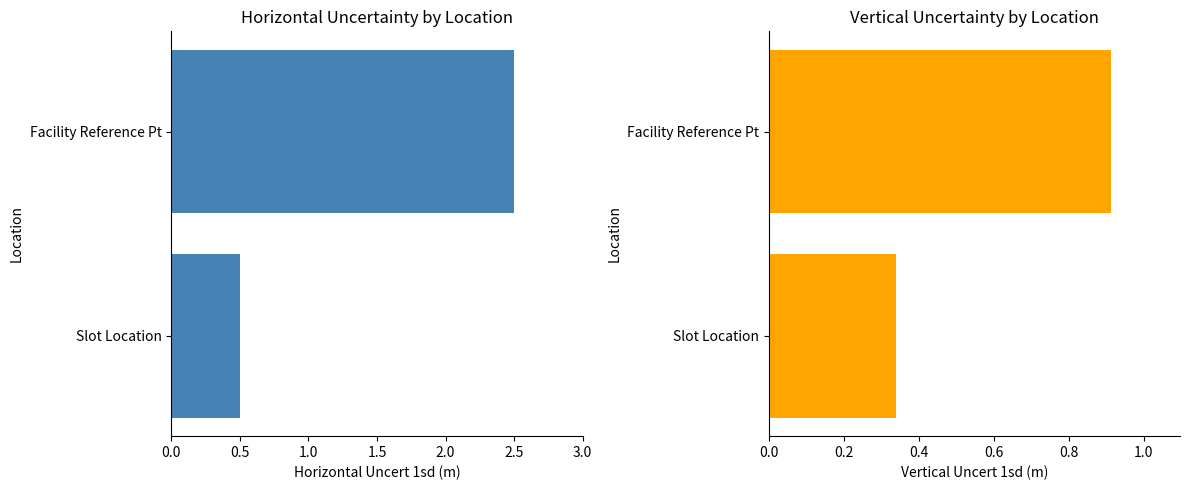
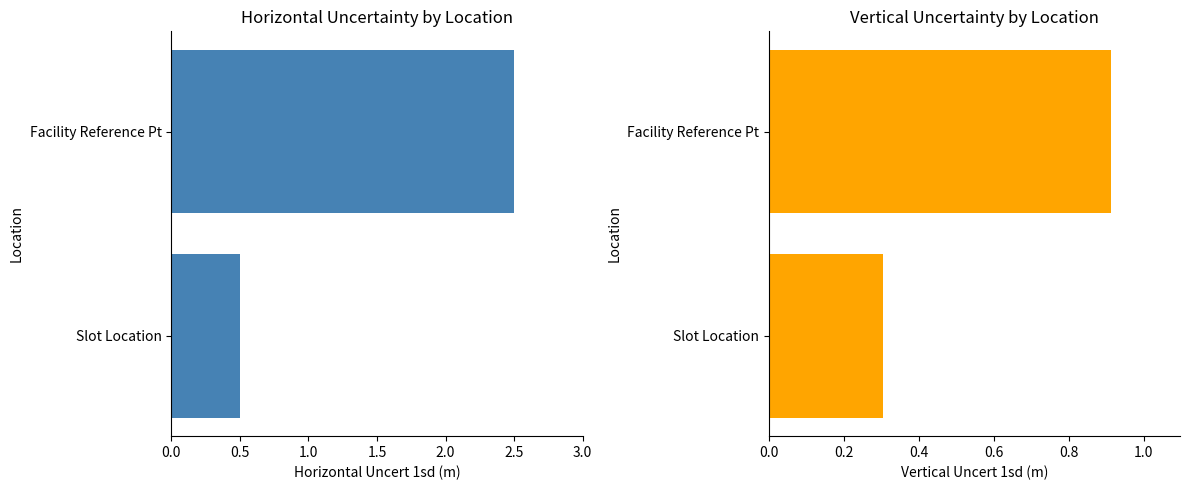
Vertical Uncertainty by Location, Slot Location: 0.34 -> 0.31
